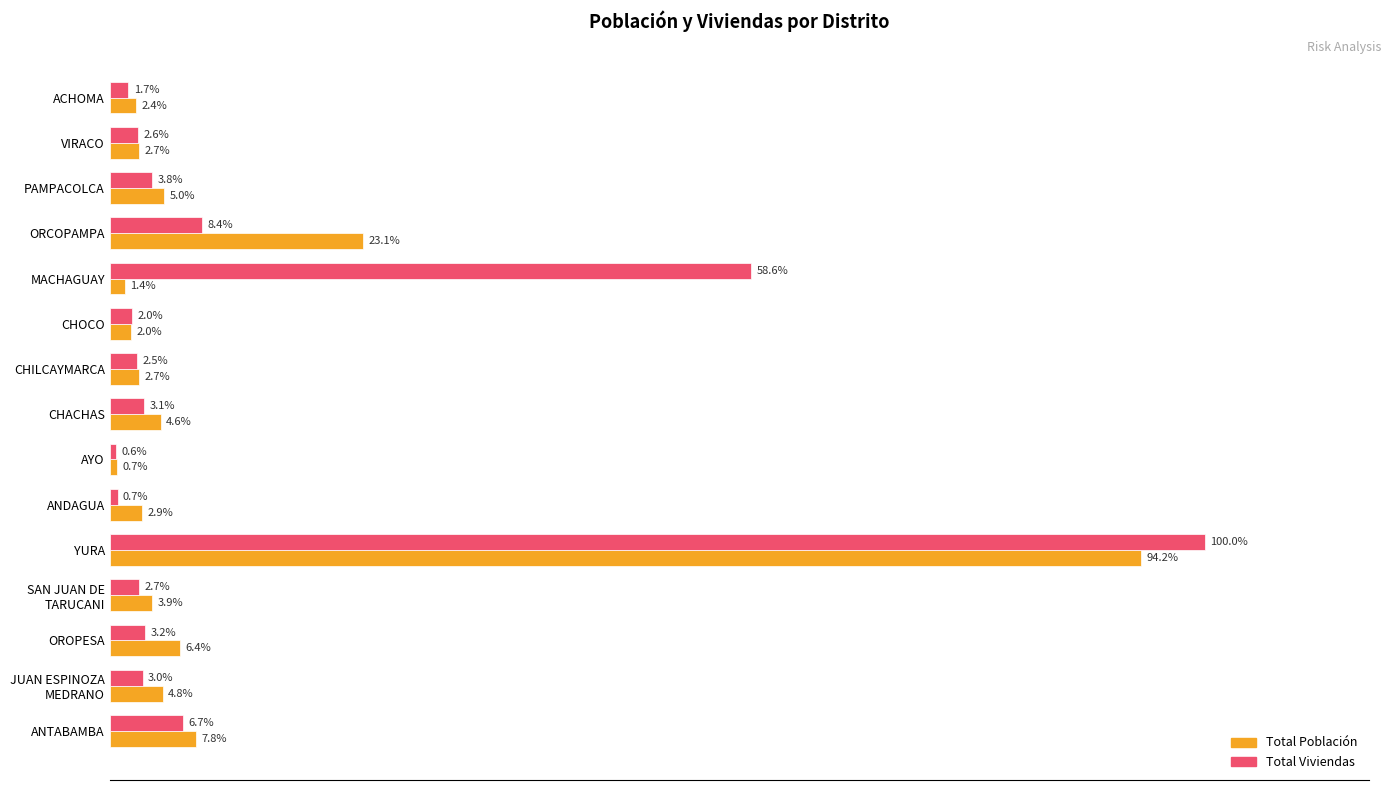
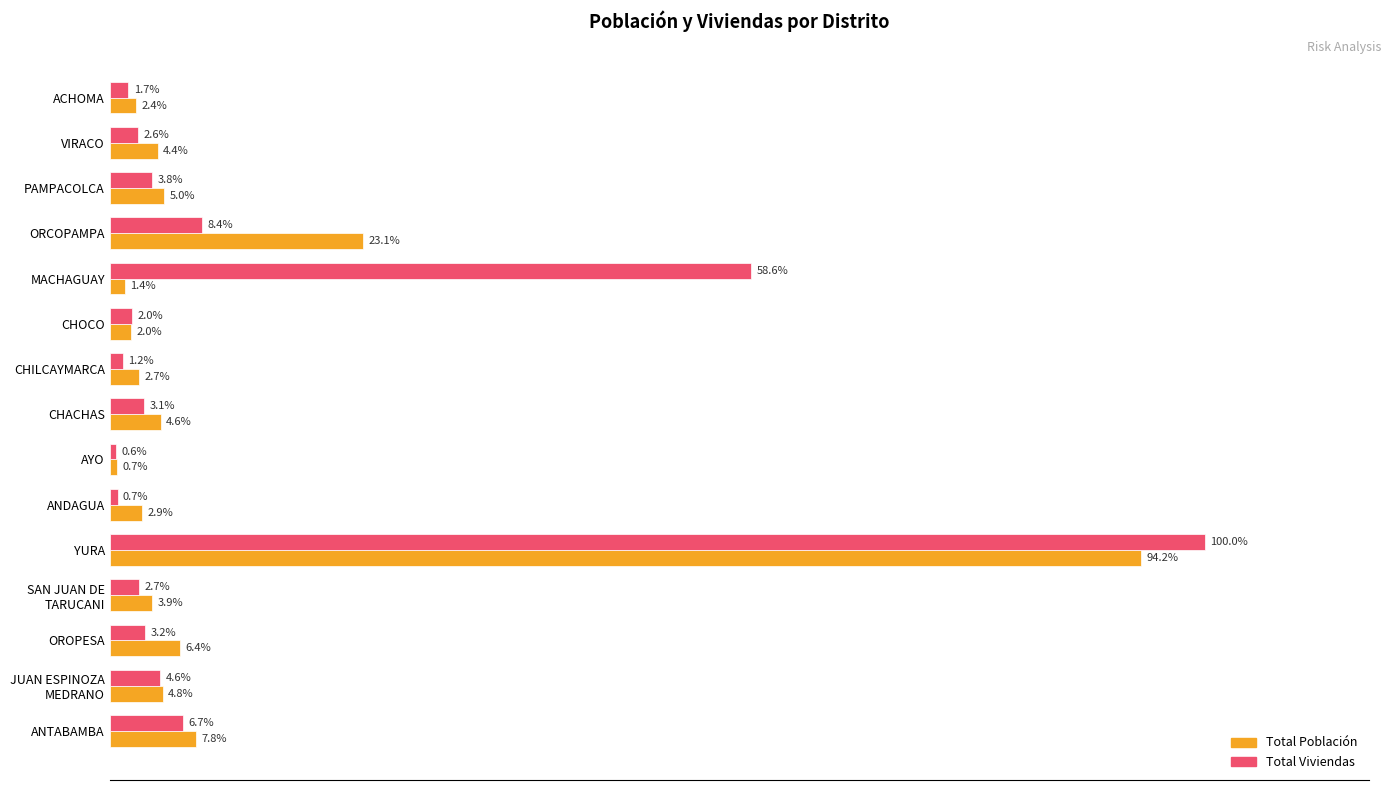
Total Población, VIRACO: 2.7% -> 4.4%
Total Viviendas, CHILCAYMARCA: 2.5% -> 1.2%
Total Viviendas, JUAN ESPINOZA MEDRANO: 3.0% -> 4.6%
